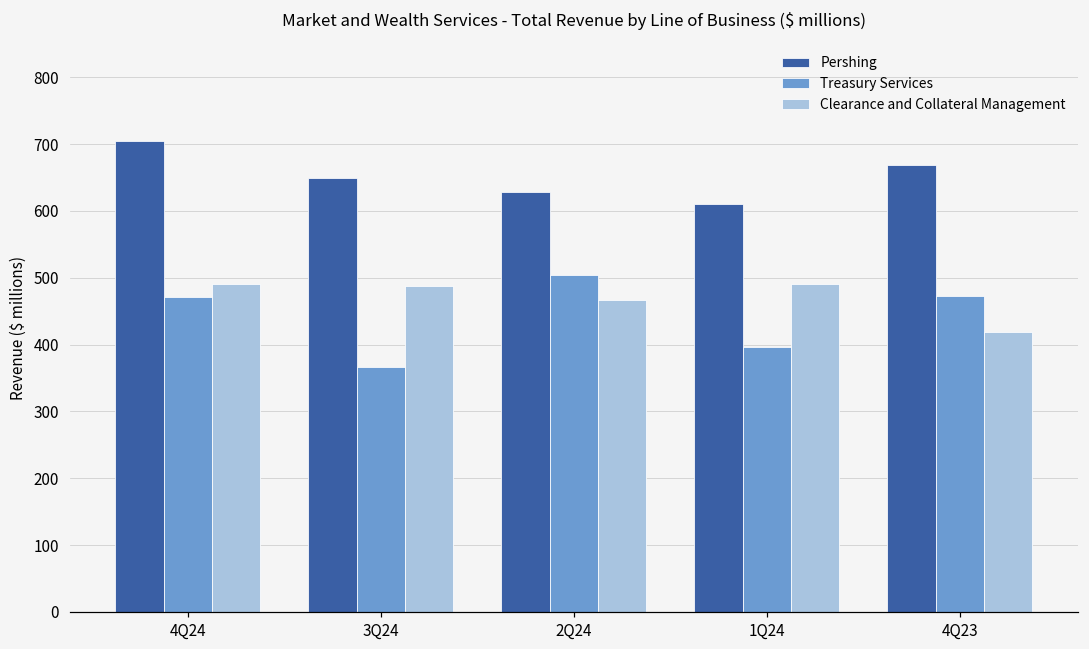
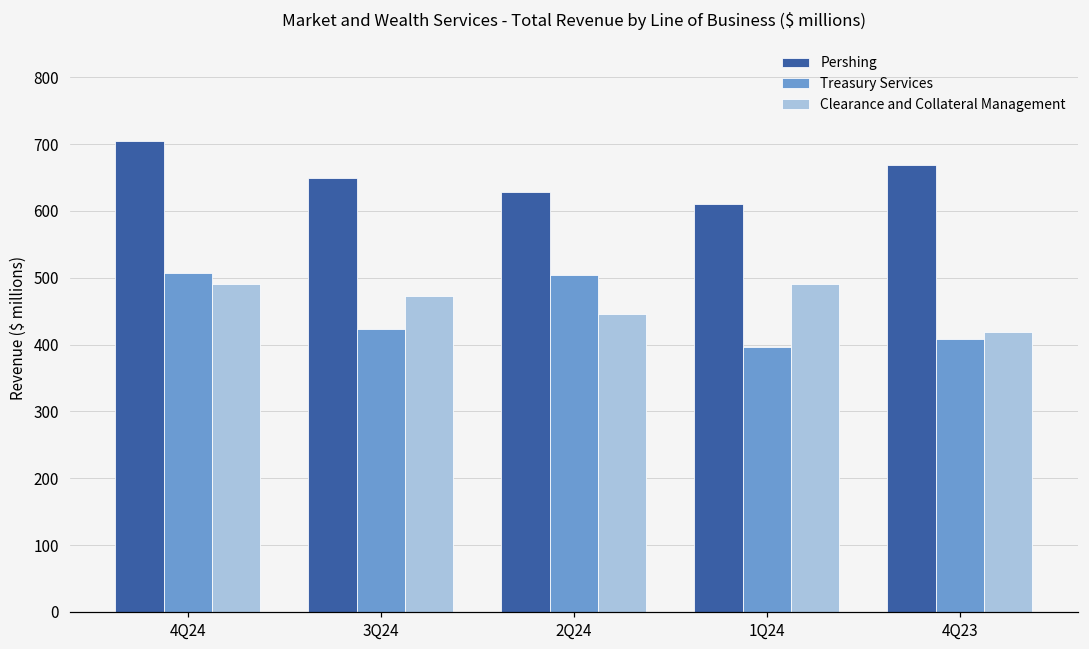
Treasury Services, 4Q24: 470 -> 510
Treasury Services, 3Q24: 370 -> 420
Clearance and Collateral Management, 3Q24: 490 -> 470
Clearance and Collateral Management, 2Q24: 470 -> 450
Treasury Services, 4Q23: 470 -> 410
